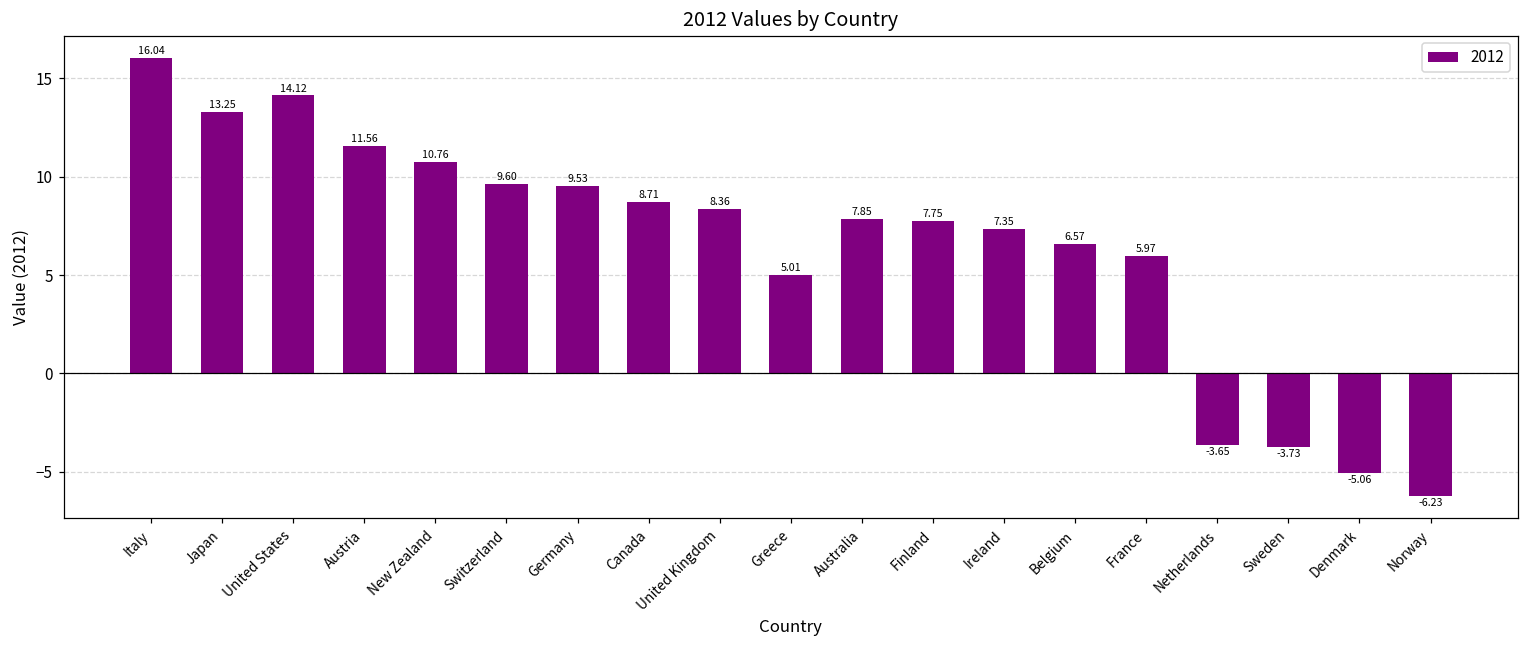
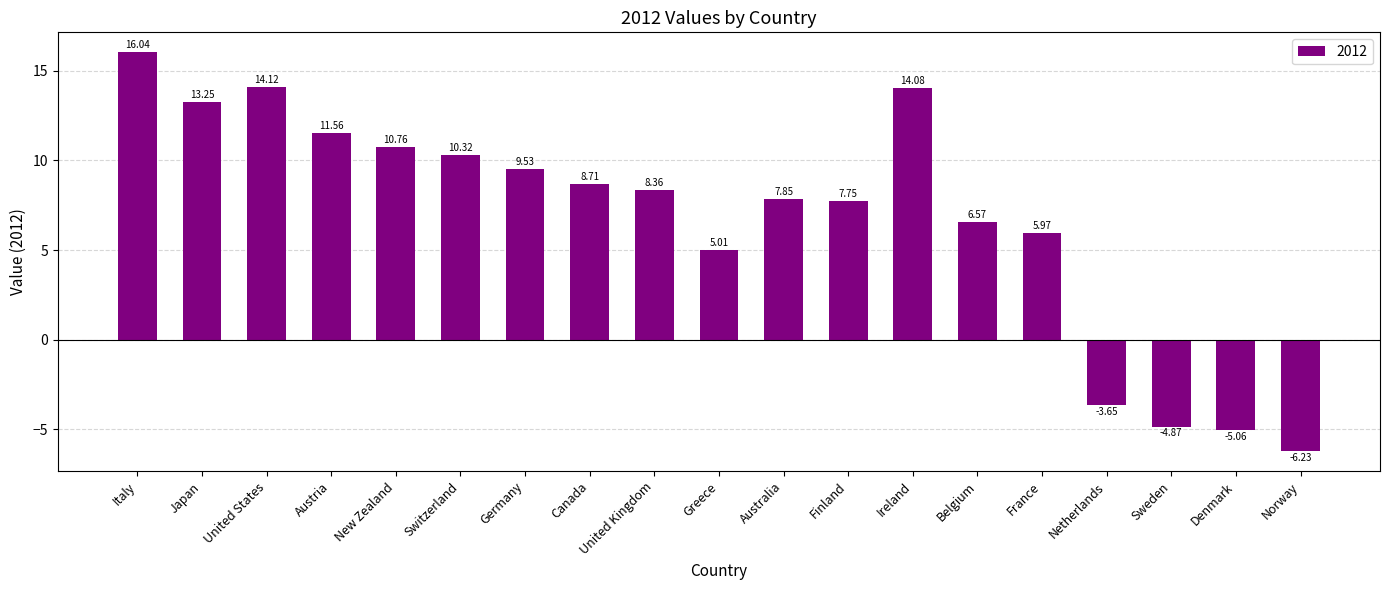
Switzerland: 9.60 -> 10.32
Ireland: 7.35 -> 14.08
Sweden: -3.73 -> -4.87
